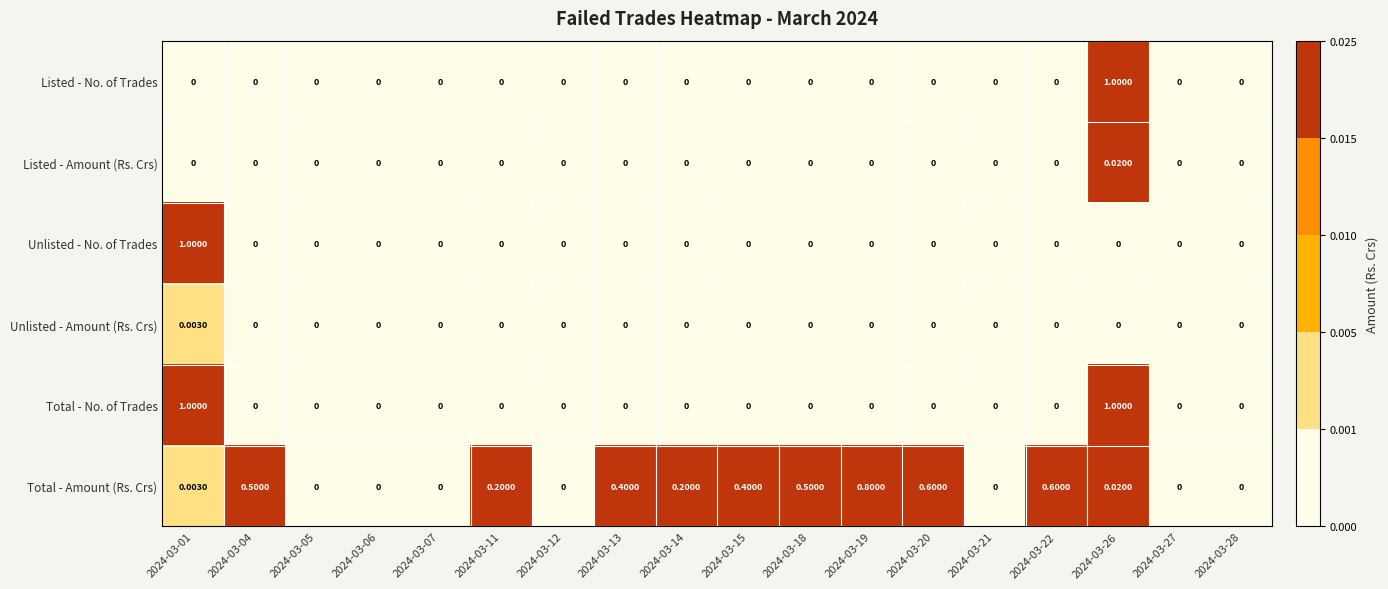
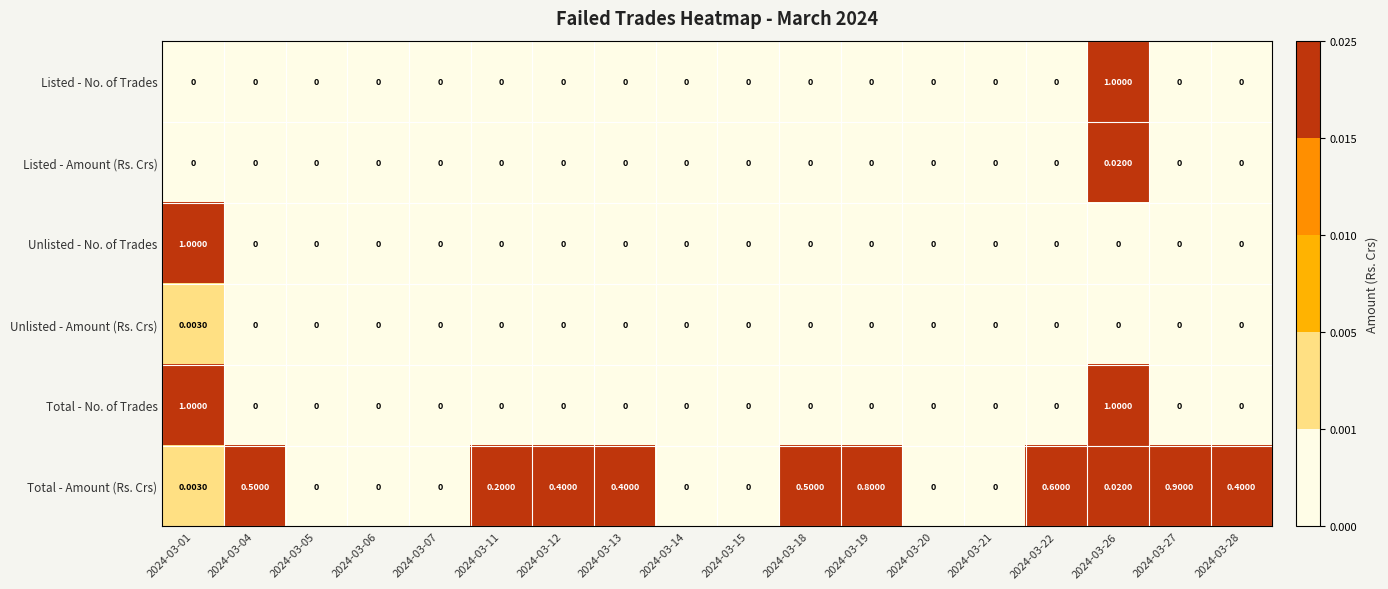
Total - Amount (Rs. Crs), 2024-03-12: 0 -> 0.4000
Total - Amount (Rs. Crs), 2024-03-14: 0.2000 -> 0
Total - Amount (Rs. Crs), 2024-03-15: 0.4000 -> 0
Total - Amount (Rs. Crs), 2024-03-20: 0.6000 -> 0
Total - Amount (Rs. Crs), 2024-03-27: 0 -> 0.9000
Total - Amount (Rs. Crs), 2024-03-28: 0 -> 0.4000
